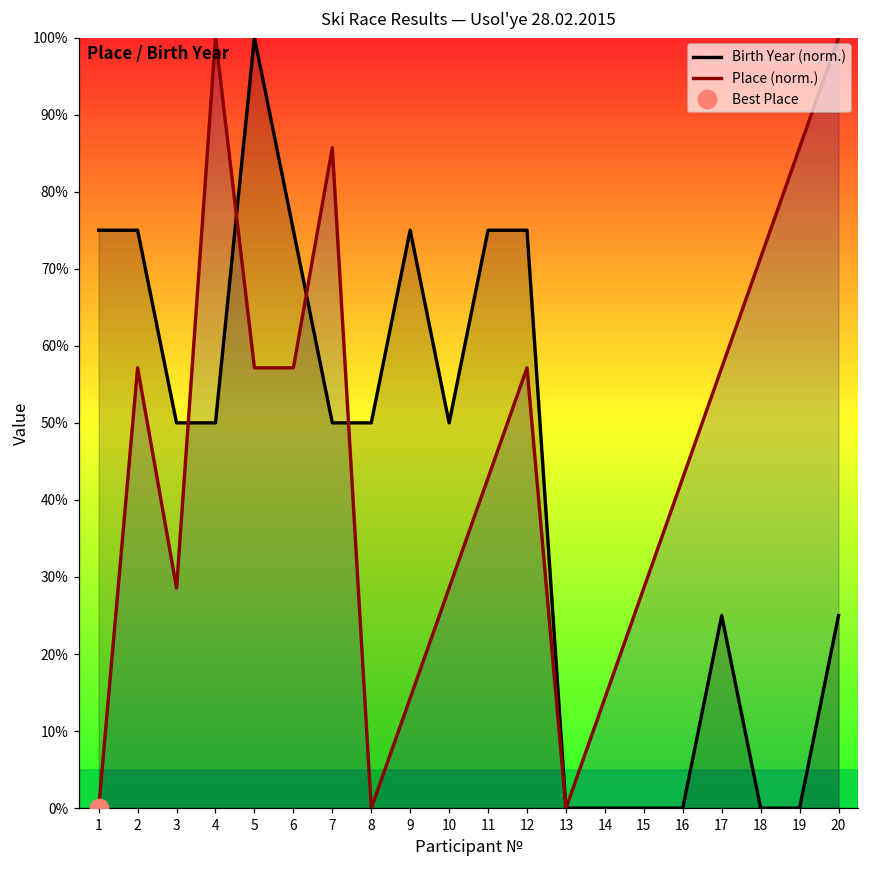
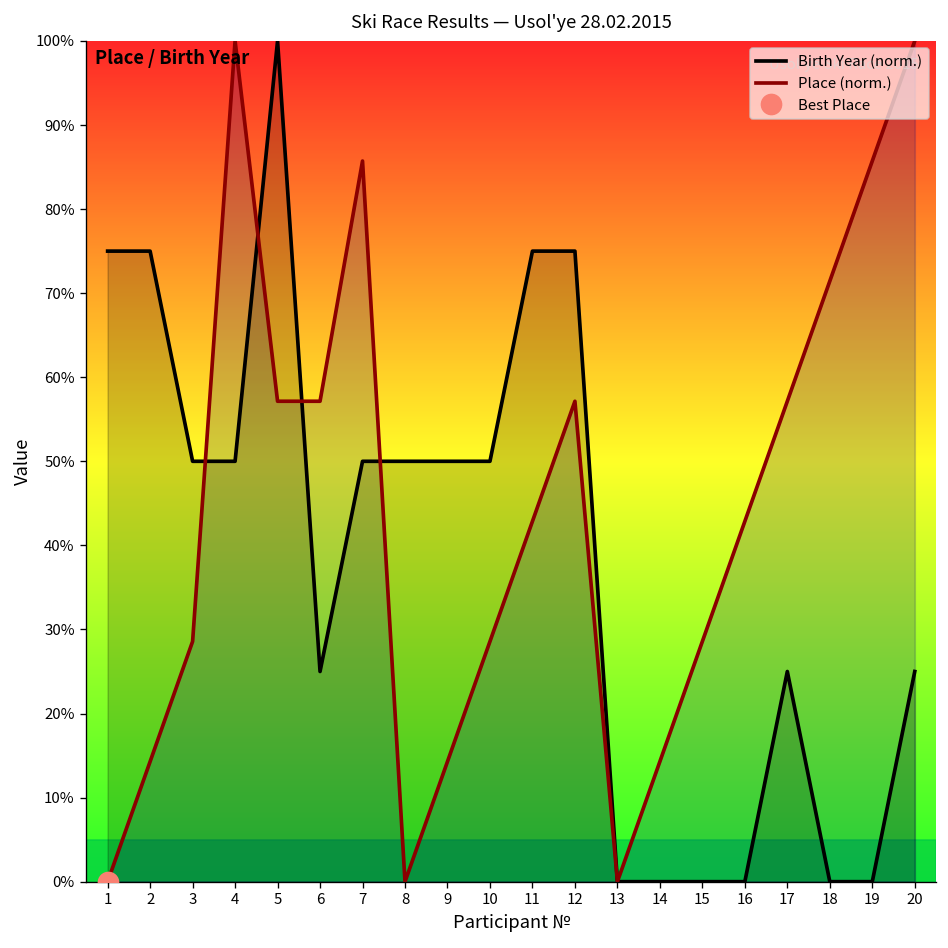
Place (norm.), 2: 57% -> 14%
Birth Year (norm.), 6: 75% -> 25%
Birth Year (norm.), 9: 75% -> 50%
